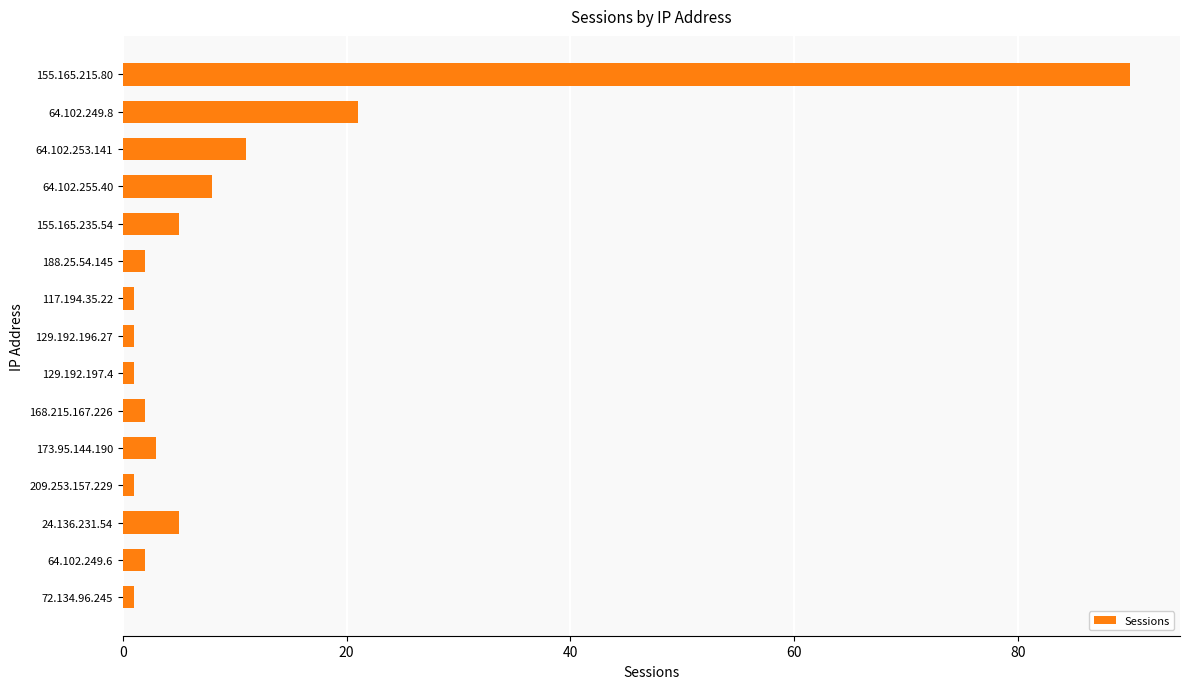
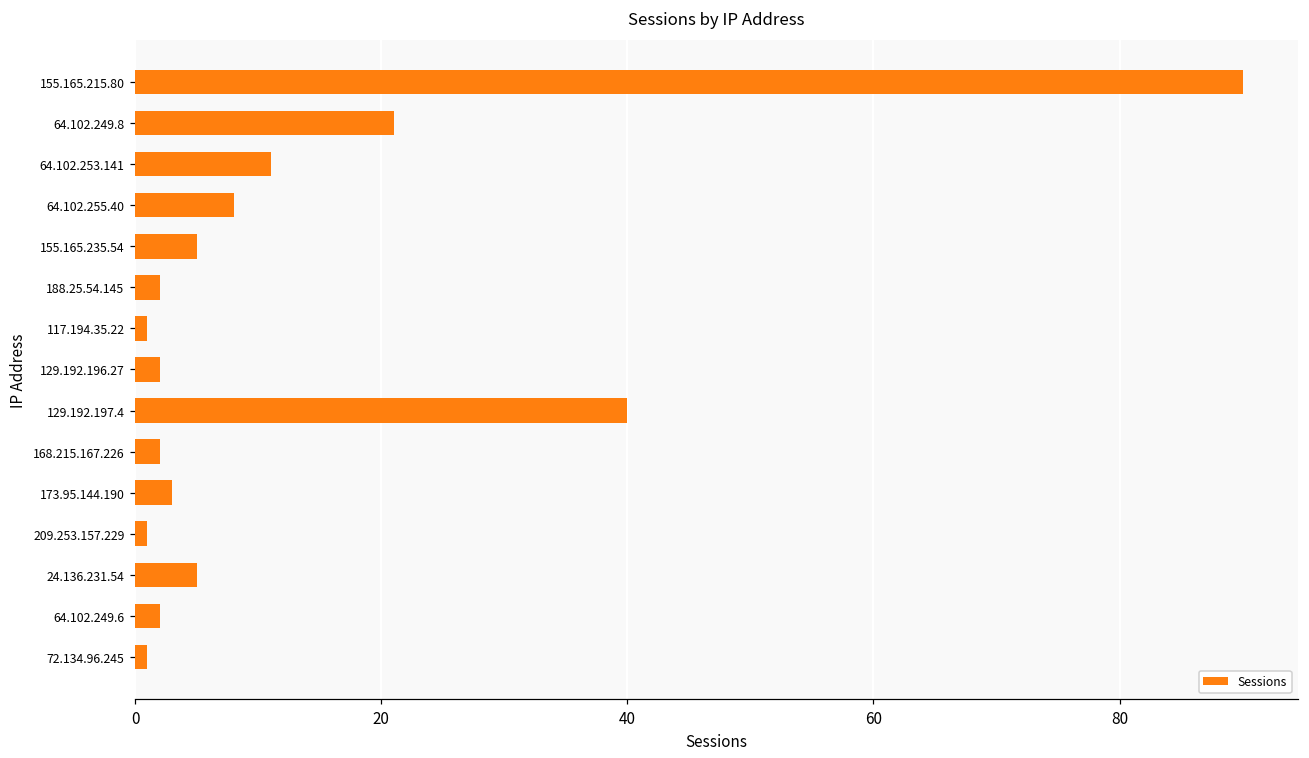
129.192.196.27: 1 -> 2
129.192.197.4: 1 -> 40
